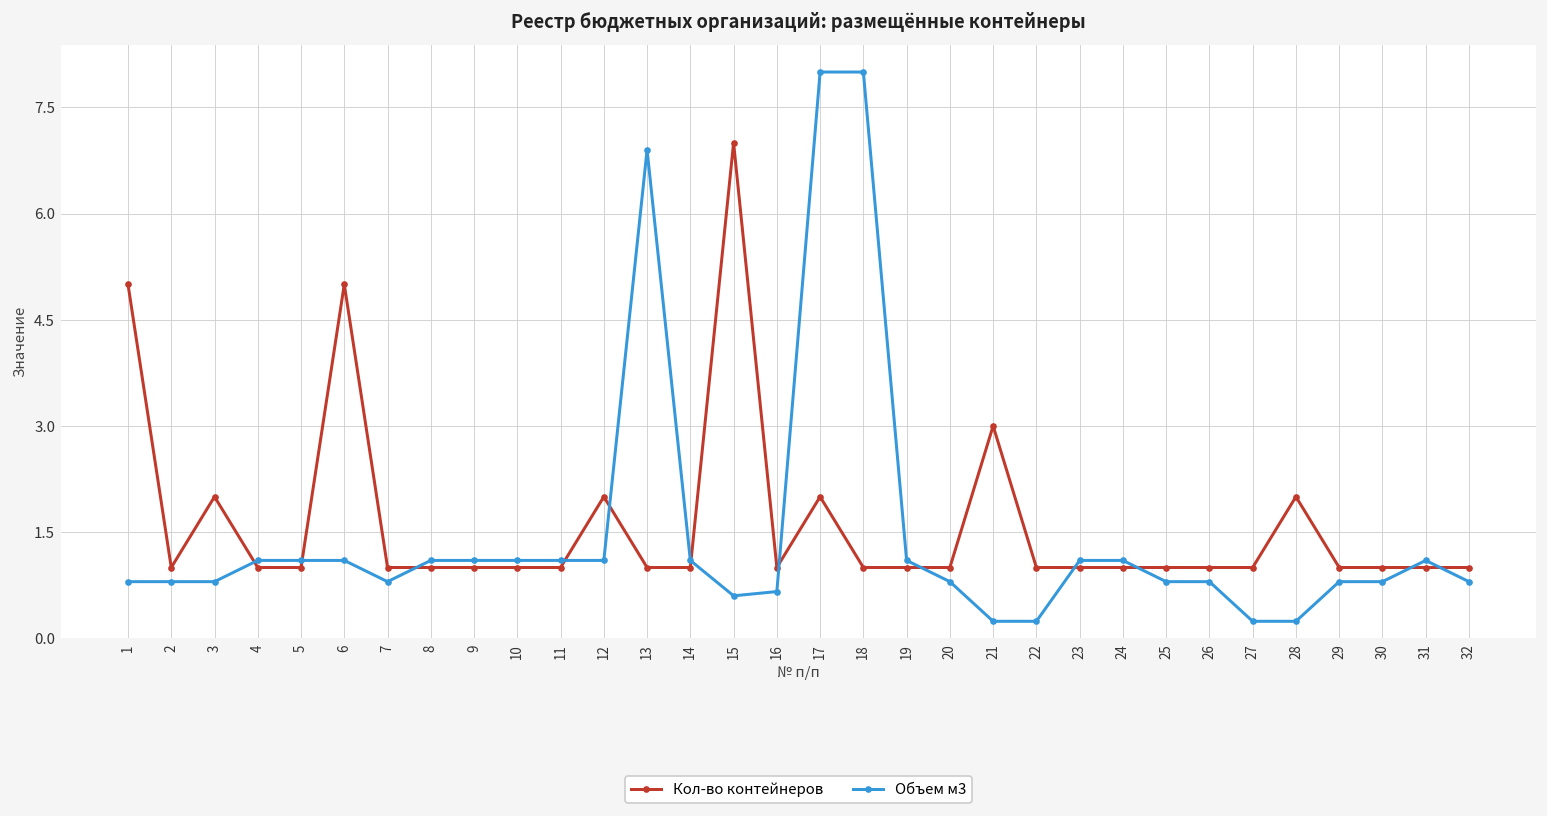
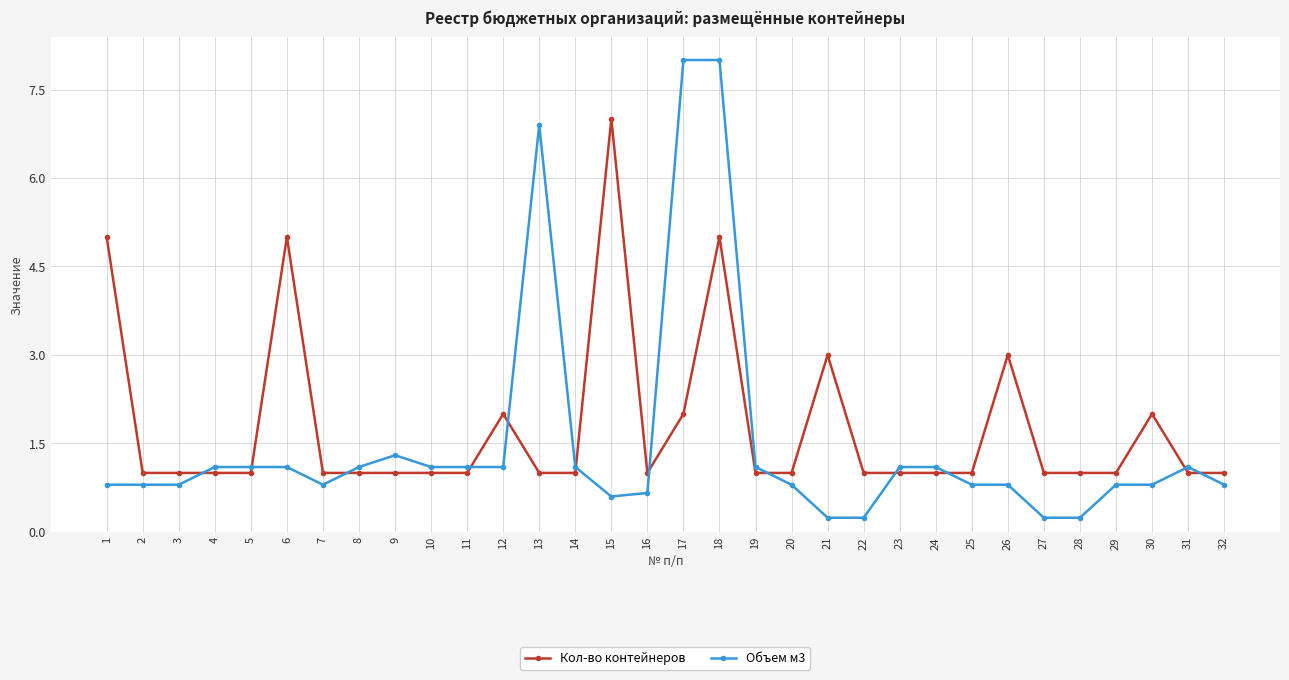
Кол-во контейнеров, 3: 2 -> 1
Объем м3, 9: 1.1 -> 1.3
Кол-во контейнеров, 18: 1 -> 5
Кол-во контейнеров, 26: 1 -> 3
Кол-во контейнеров, 28: 2 -> 1
Кол-во контейнеров, 30: 1 -> 2
